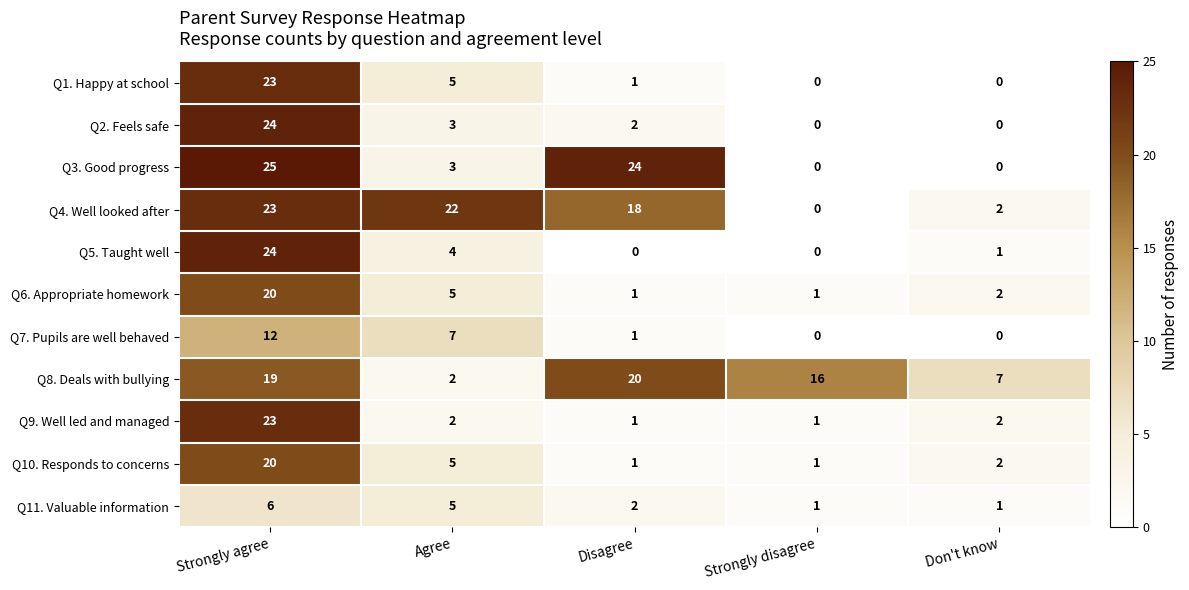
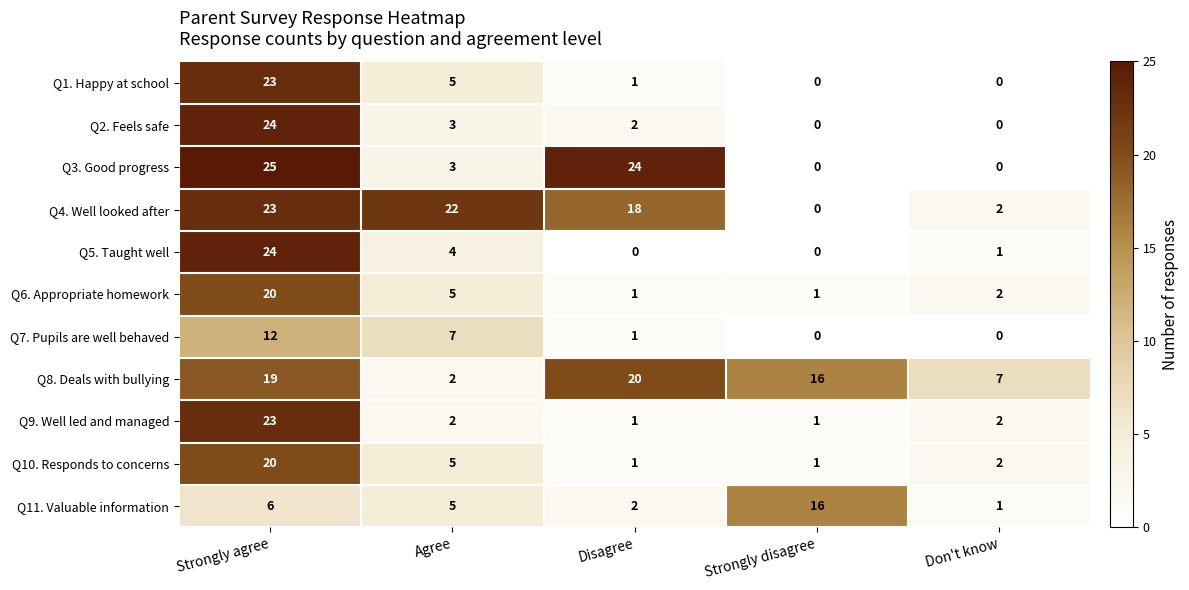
Q11. Valuable information, Strongly disagree: 1 -> 16
